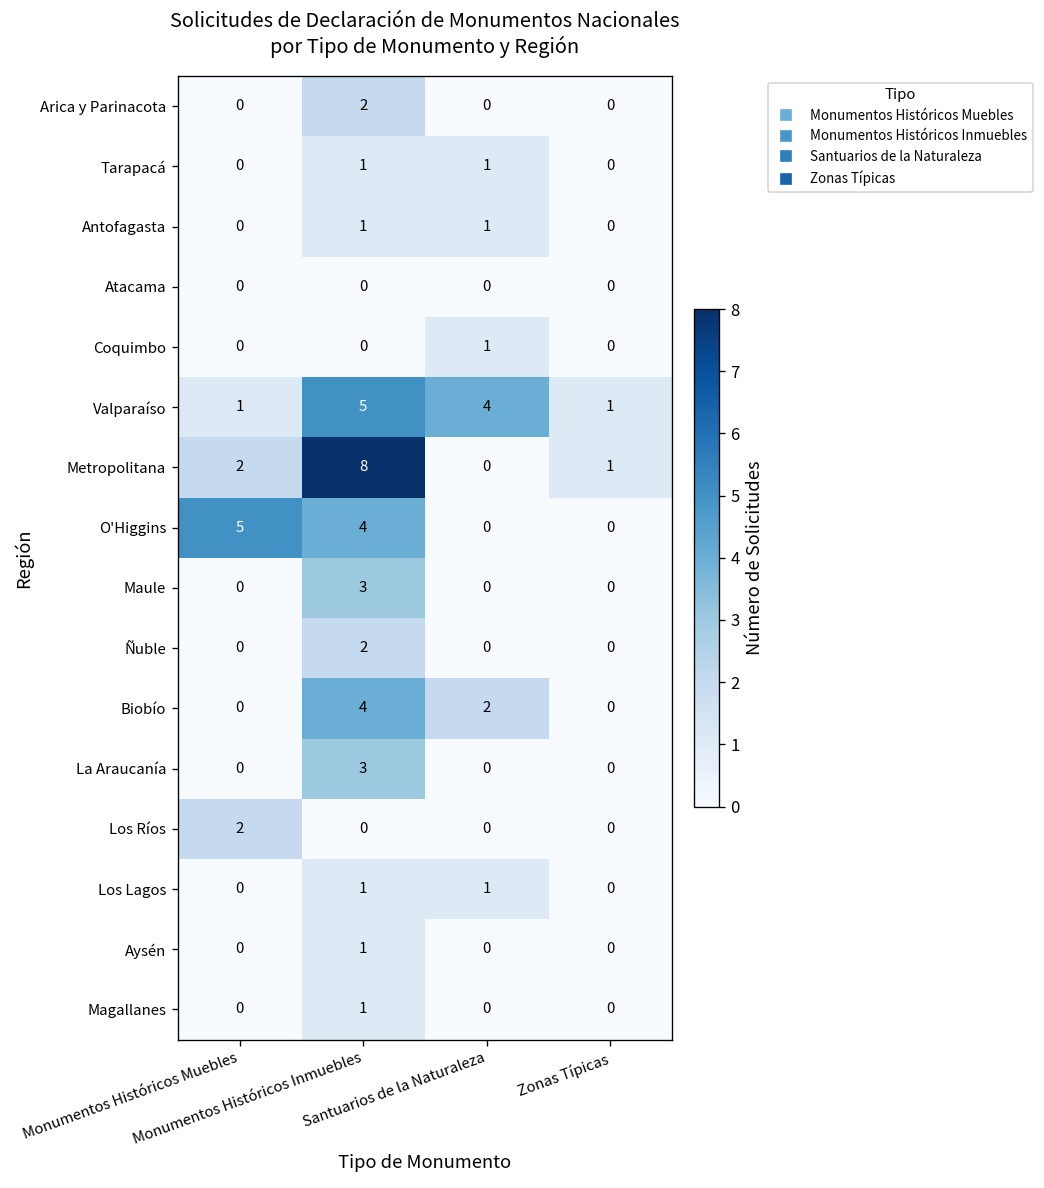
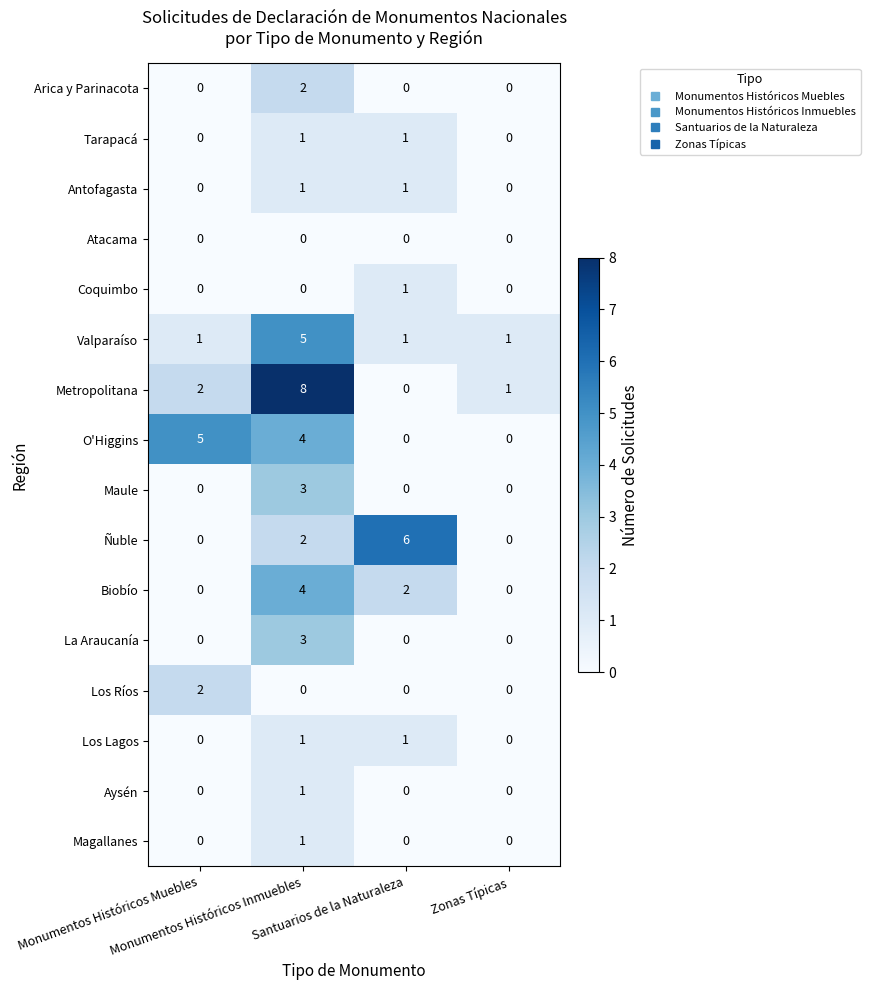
Valparaíso, Santuarios de la Naturaleza: 4 -> 1
Ñuble, Santuarios de la Naturaleza: 0 -> 6
